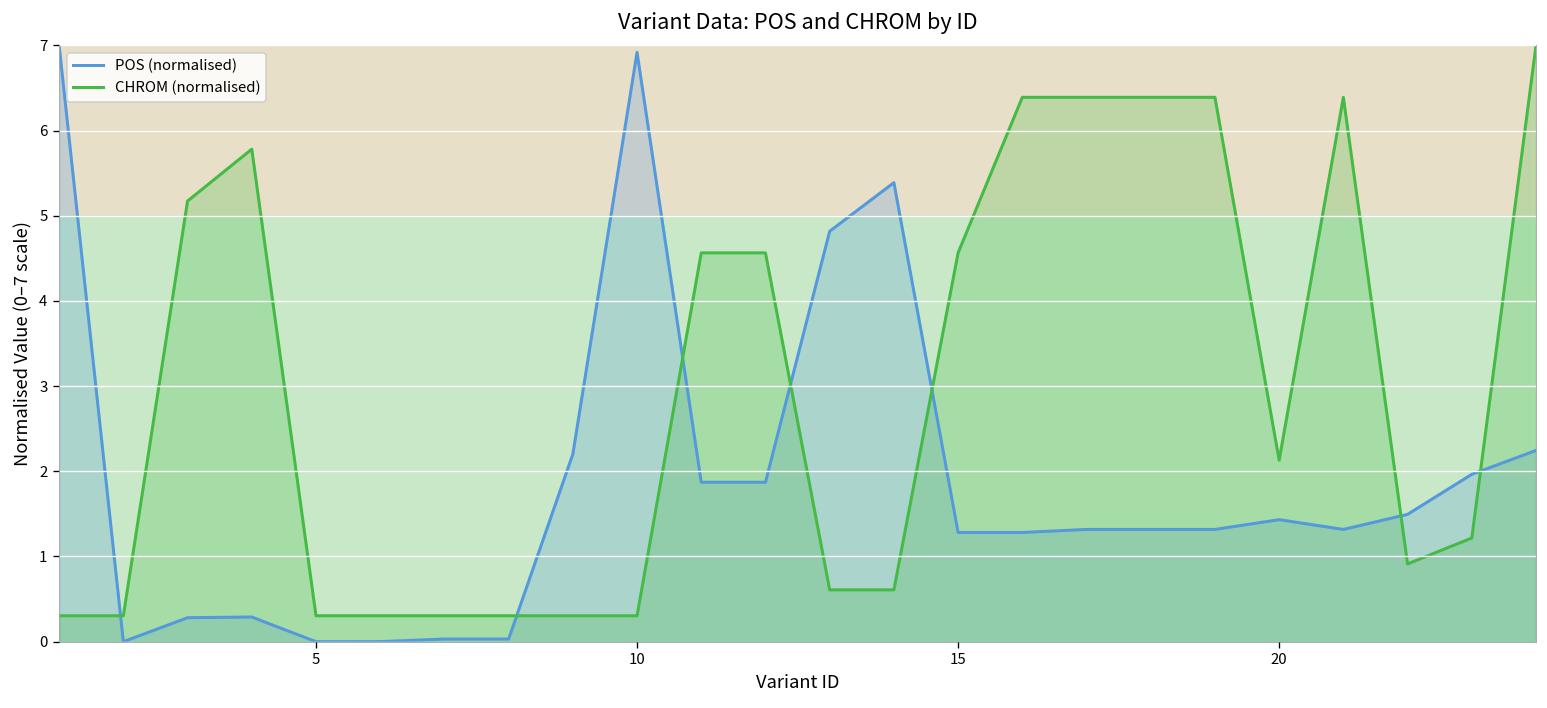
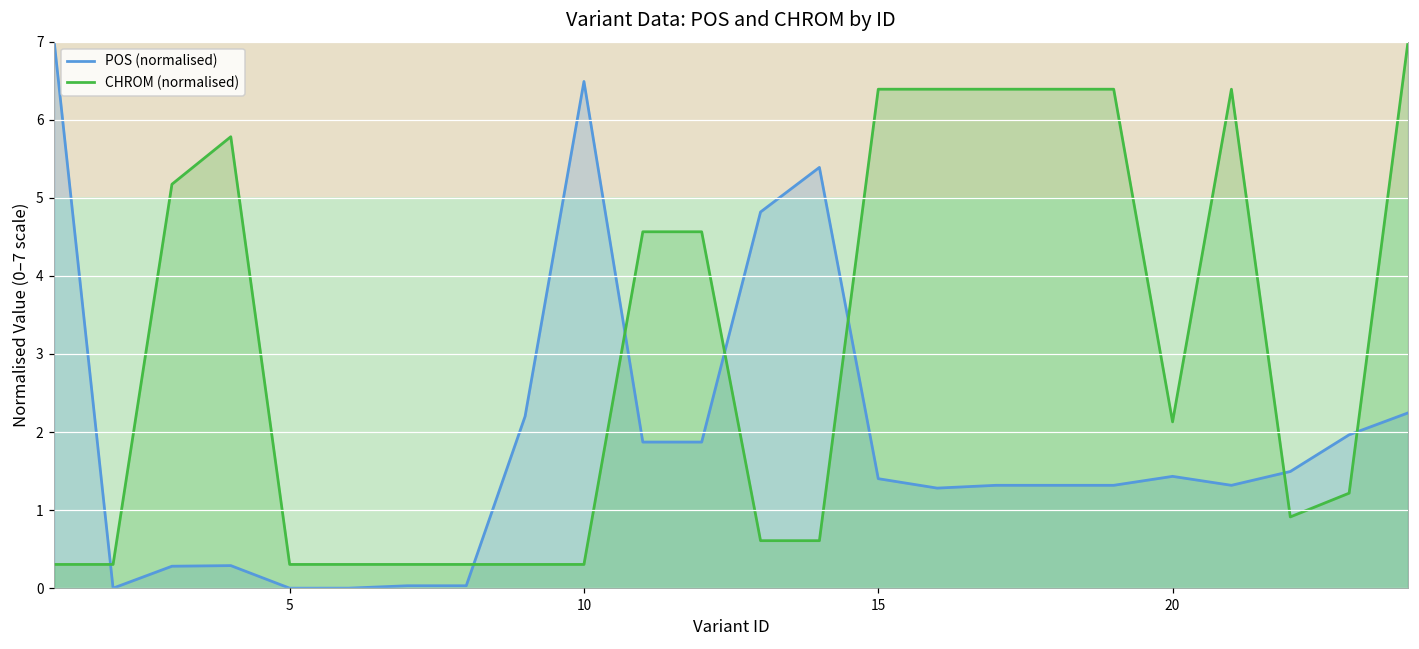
POS (normalised), 10: 6.9 -> 6.5
POS (normalised), 15: 1.3 -> 1.4
CHROM (normalised), 15: 4.6 -> 6.4
